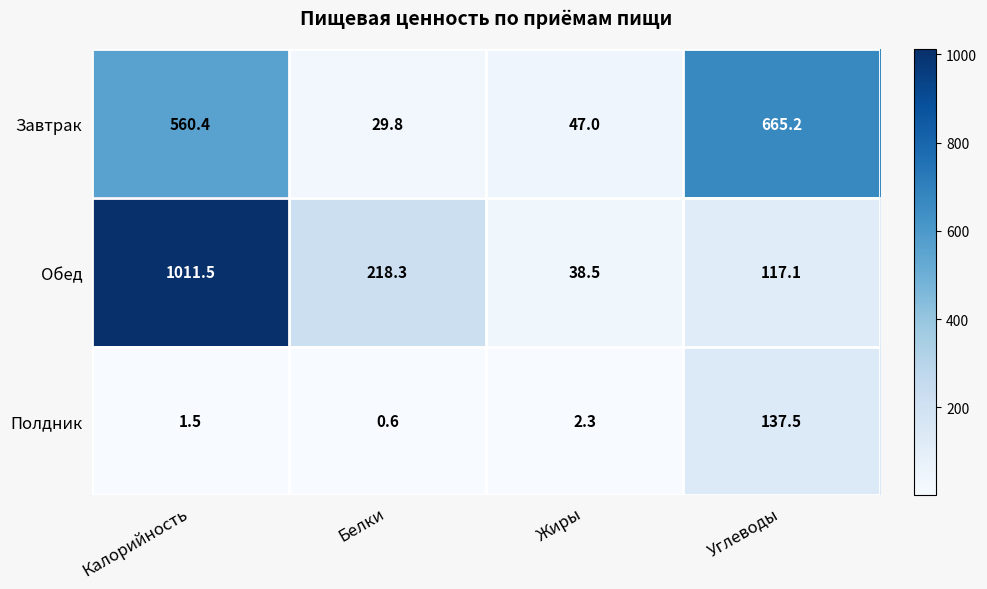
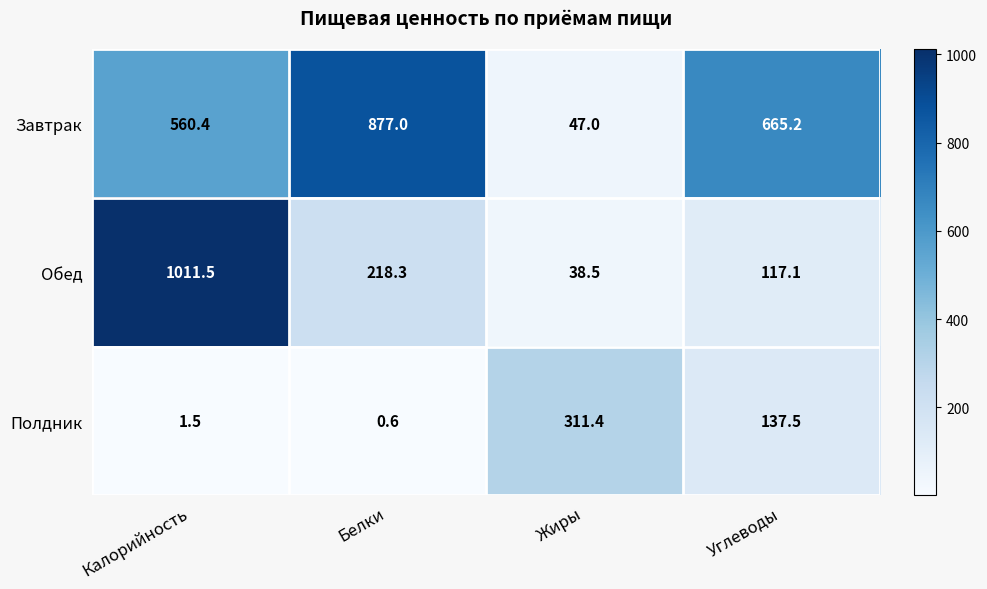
Завтрак, Белки: 29.8 -> 877.0
Полдник, Жиры: 2.3 -> 311.4
